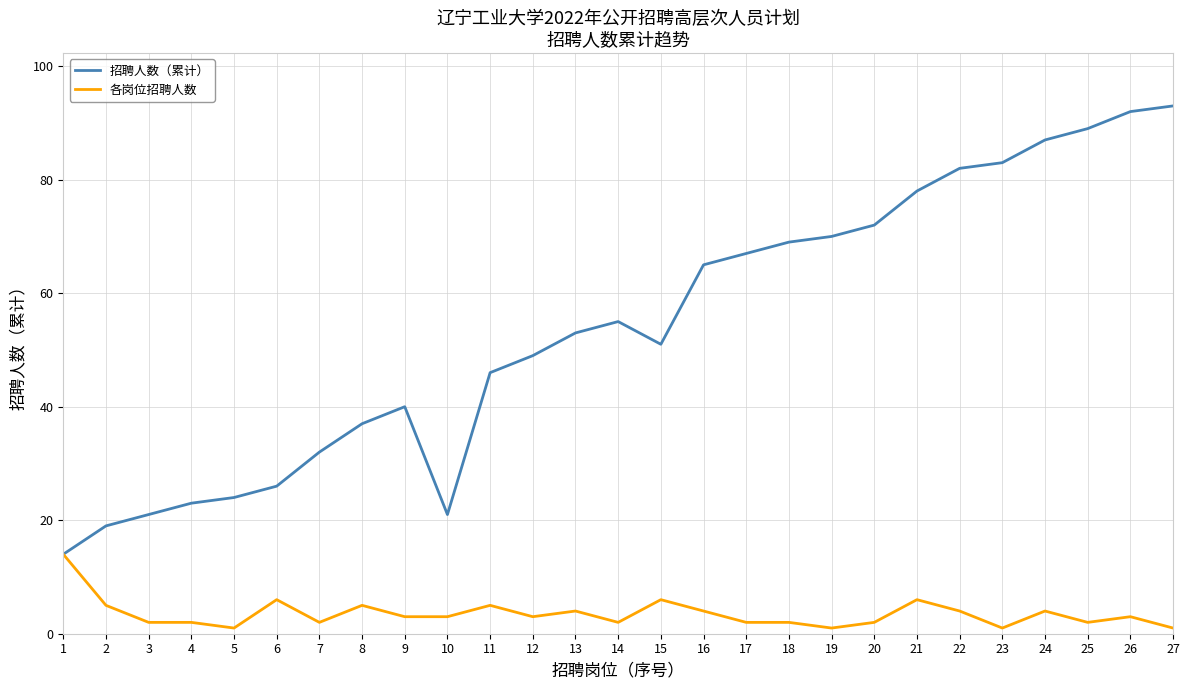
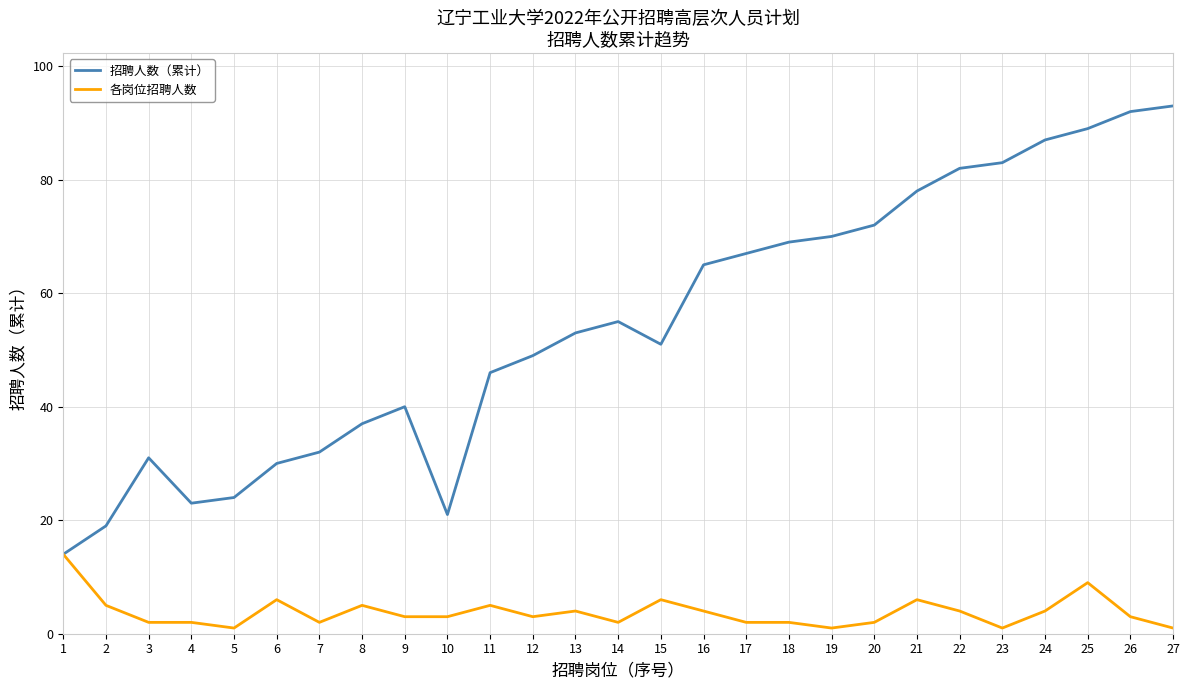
招聘人数（累计）, 3: 21 -> 31
招聘人数（累计）, 6: 26 -> 30
各岗位招聘人数, 25: 2 -> 9
